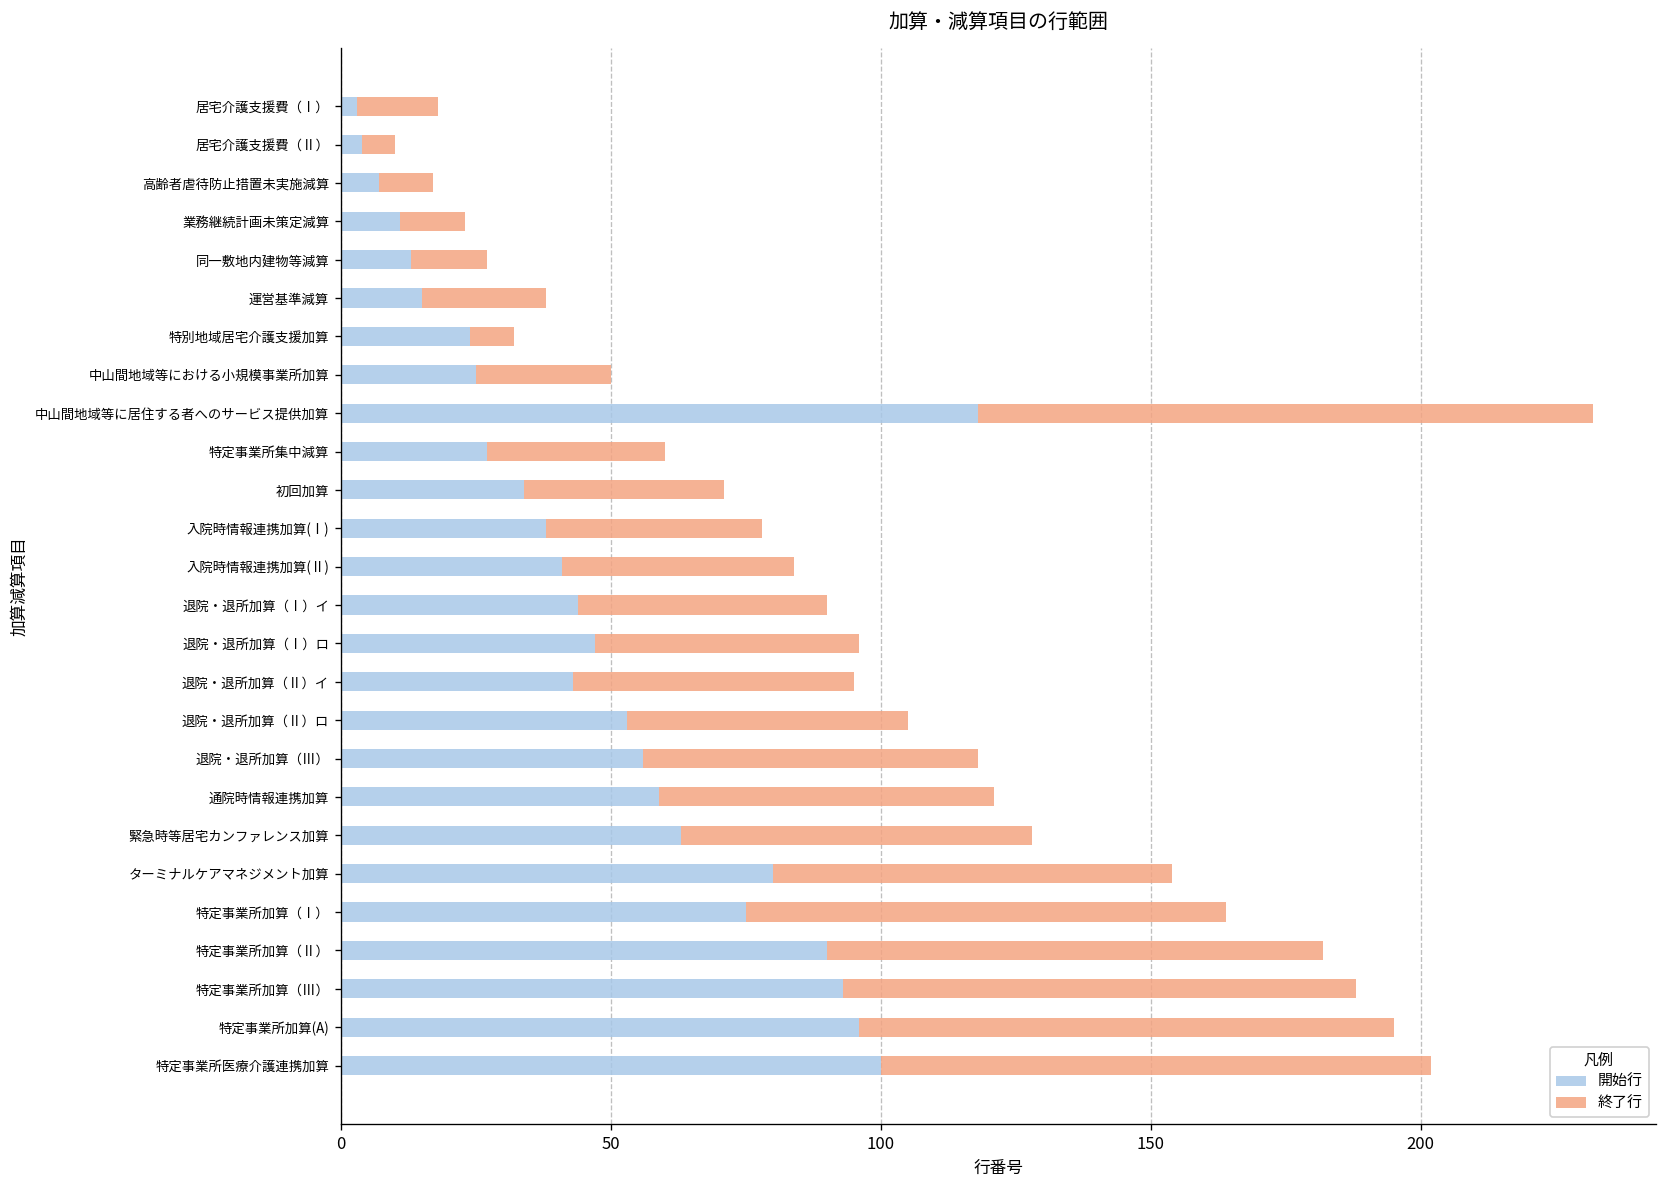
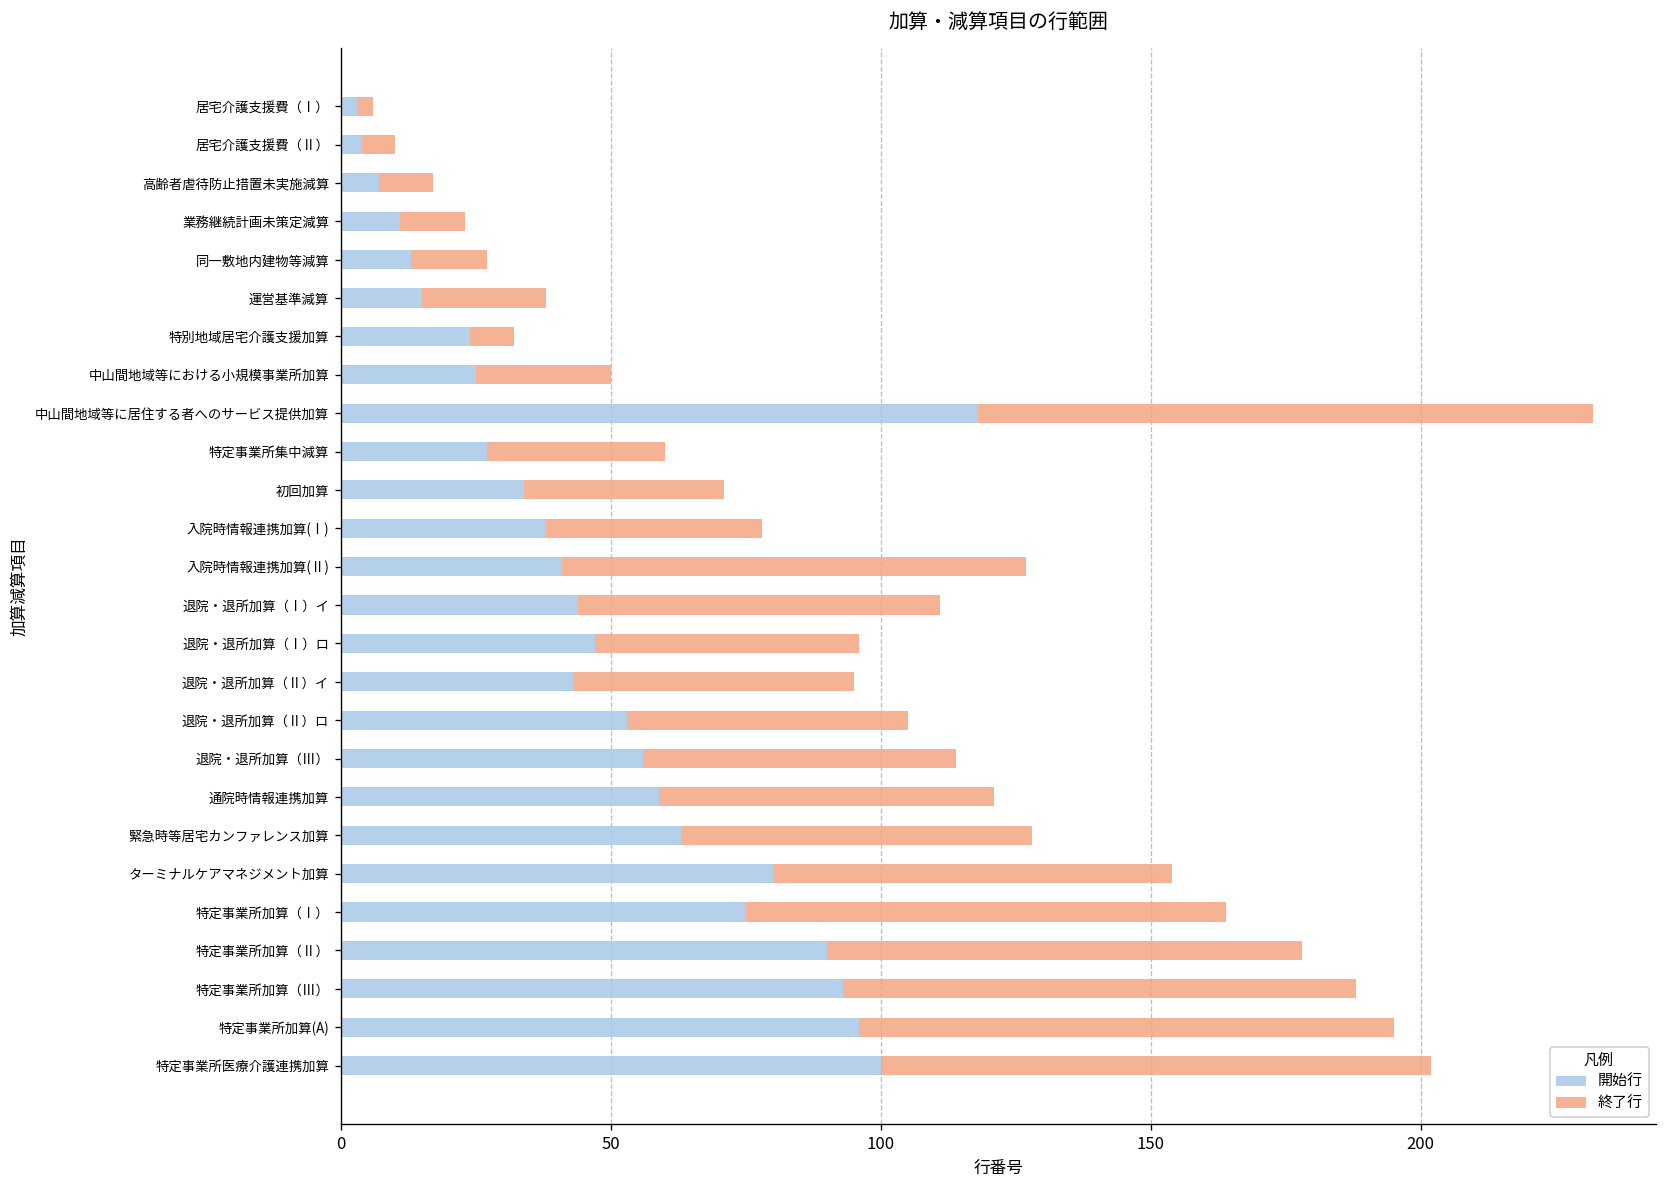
終了行, 居宅介護支援費（Ⅰ）: 15 -> 3
終了行, 入院時情報連携加算(Ⅱ): 43 -> 86
終了行, 退院・退所加算（Ⅰ）イ: 46 -> 67
終了行, 退院・退所加算（Ⅲ）: 62 -> 58
終了行, 特定事業所加算（Ⅱ）: 92 -> 88
